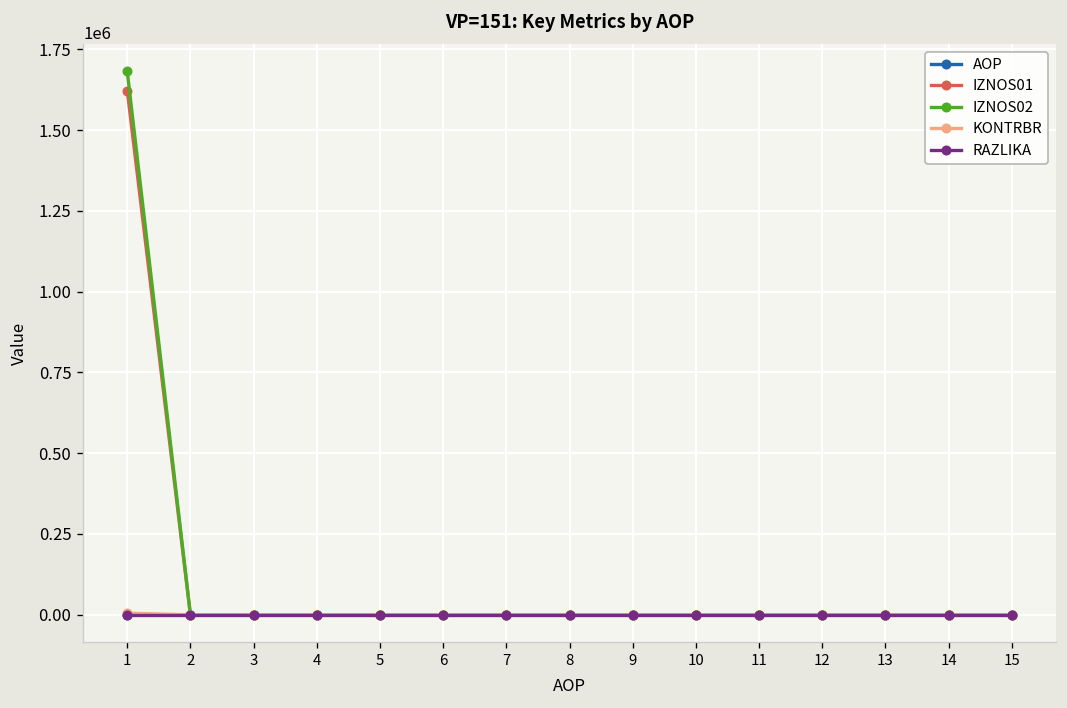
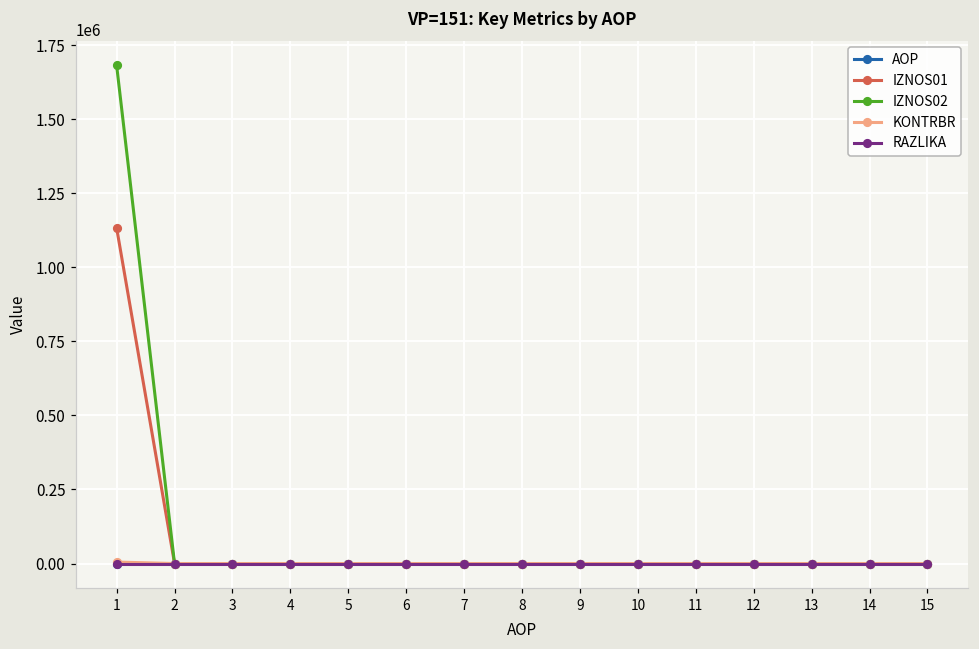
IZNOS01, 1: 1620000 -> 1130000
